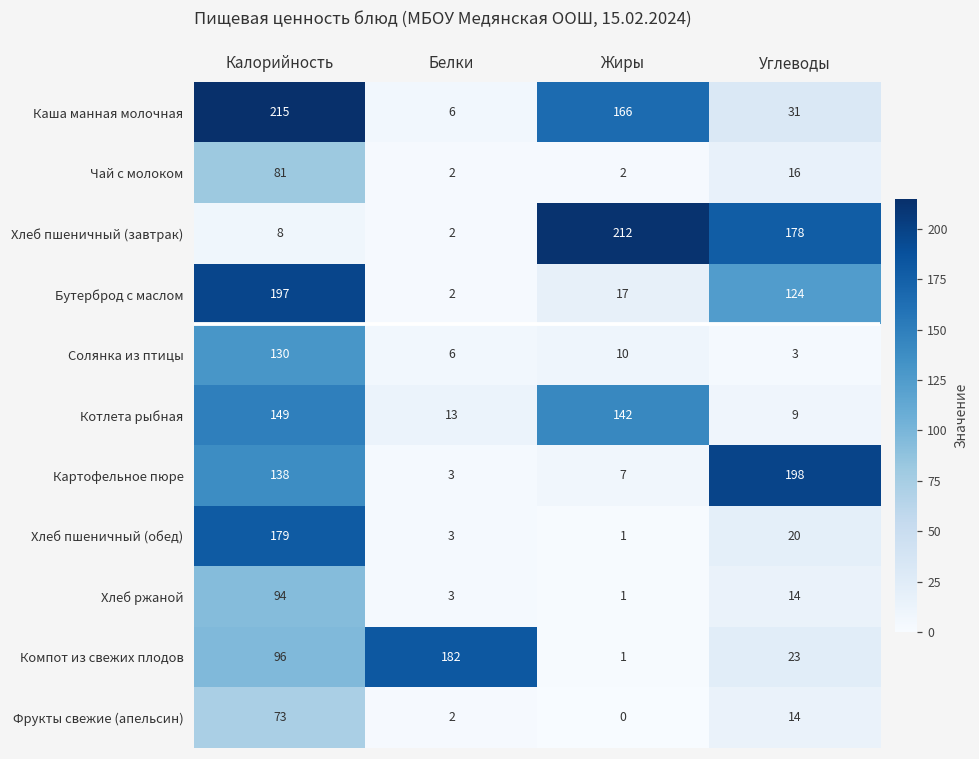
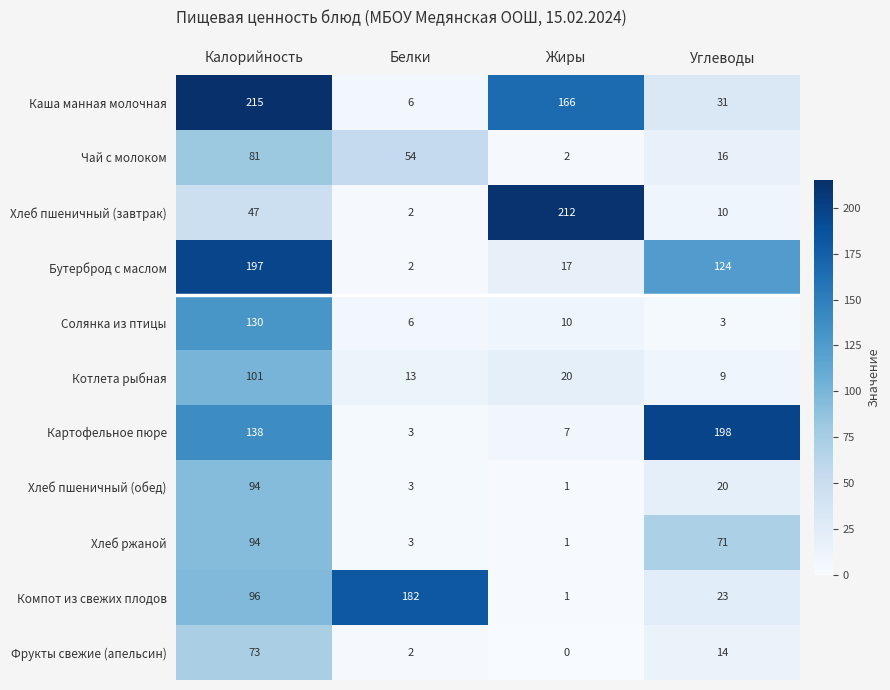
Чай с молоком, Белки: 2 -> 54
Хлеб пшеничный (завтрак), Калорийность: 8 -> 47
Хлеб пшеничный (завтрак), Углеводы: 178 -> 10
Котлета рыбная, Калорийность: 149 -> 101
Котлета рыбная, Жиры: 142 -> 20
Хлеб пшеничный (обед), Калорийность: 179 -> 94
Хлеб ржаной, Углеводы: 14 -> 71
